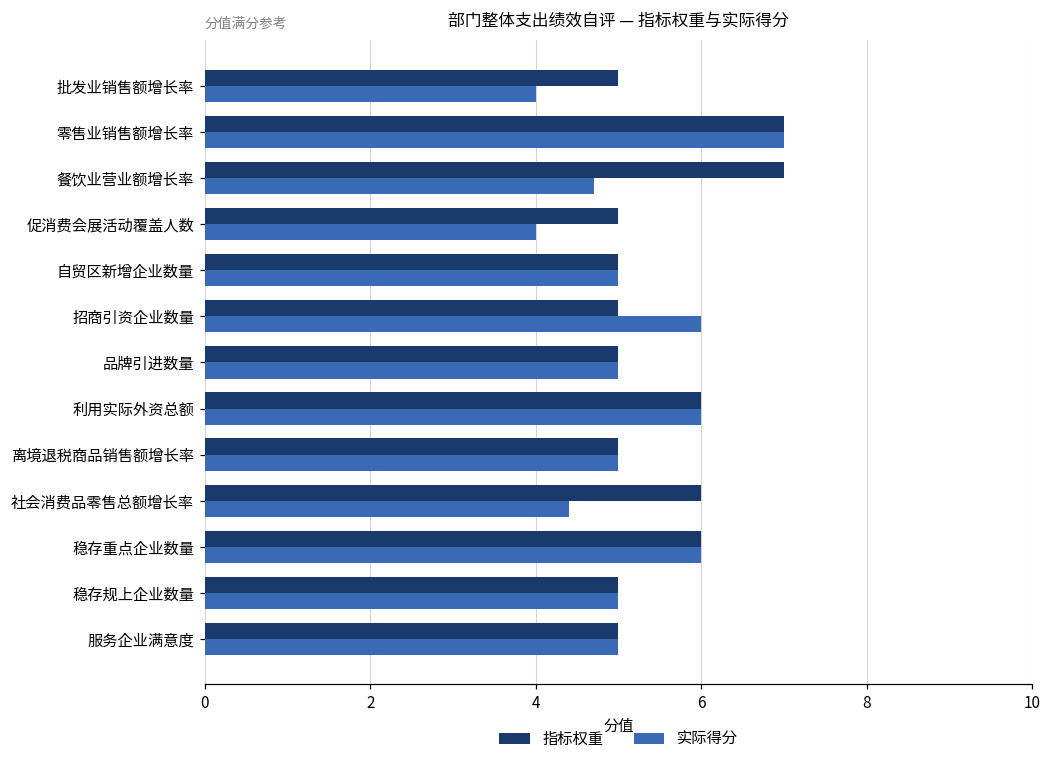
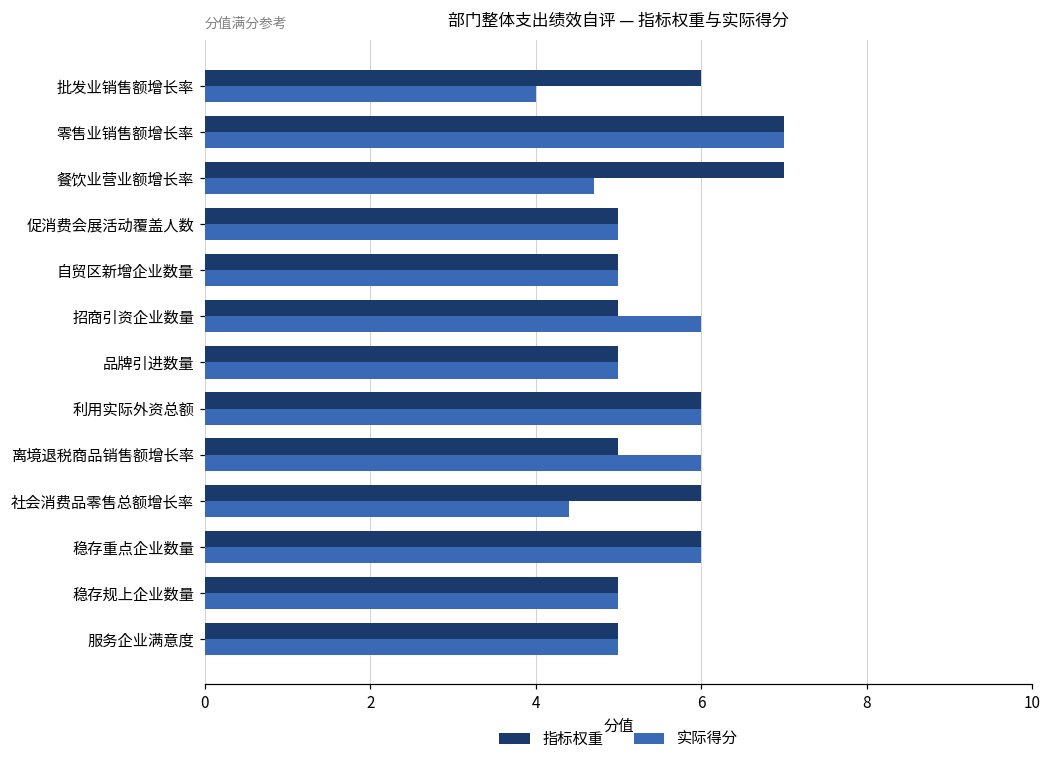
指标权重, 批发业销售额增长率: 5 -> 6
实际得分, 促消费会展活动覆盖人数: 4 -> 5
实际得分, 离境退税商品销售额增长率: 5 -> 6
